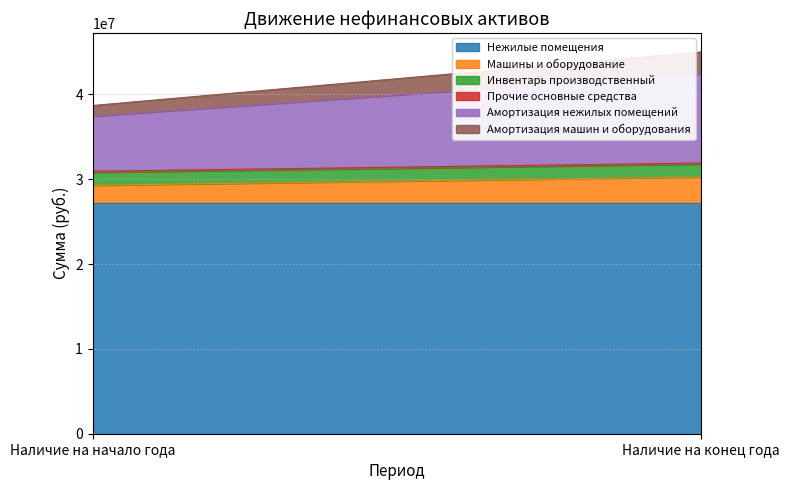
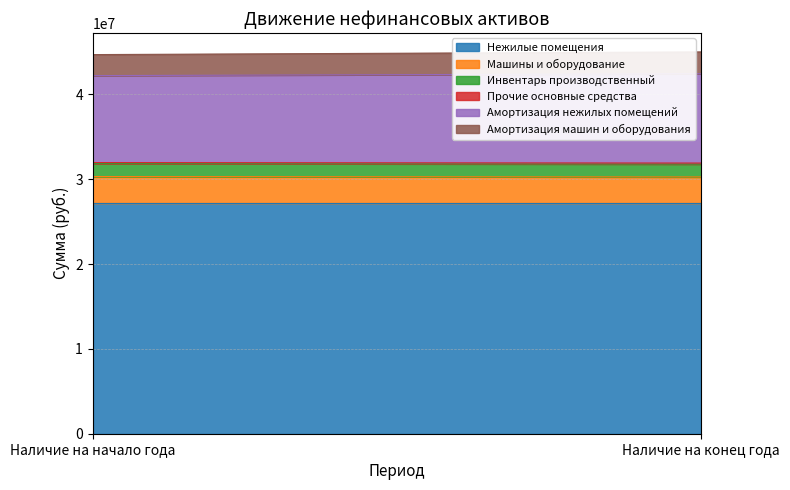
Машины и оборудование, Наличие на начало года: 2000000 -> 3000000
Амортизация нежилых помещений, Наличие на начало года: 7000000 -> 10000000
Амортизация машин и оборудования, Наличие на начало года: 1000000 -> 2000000
